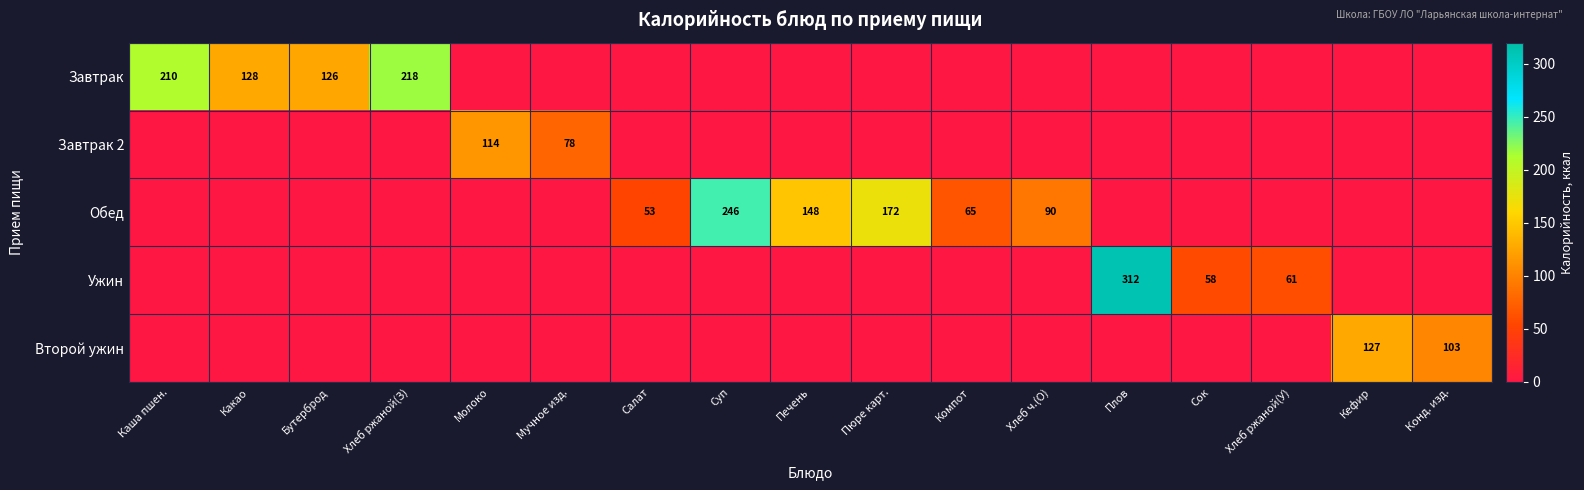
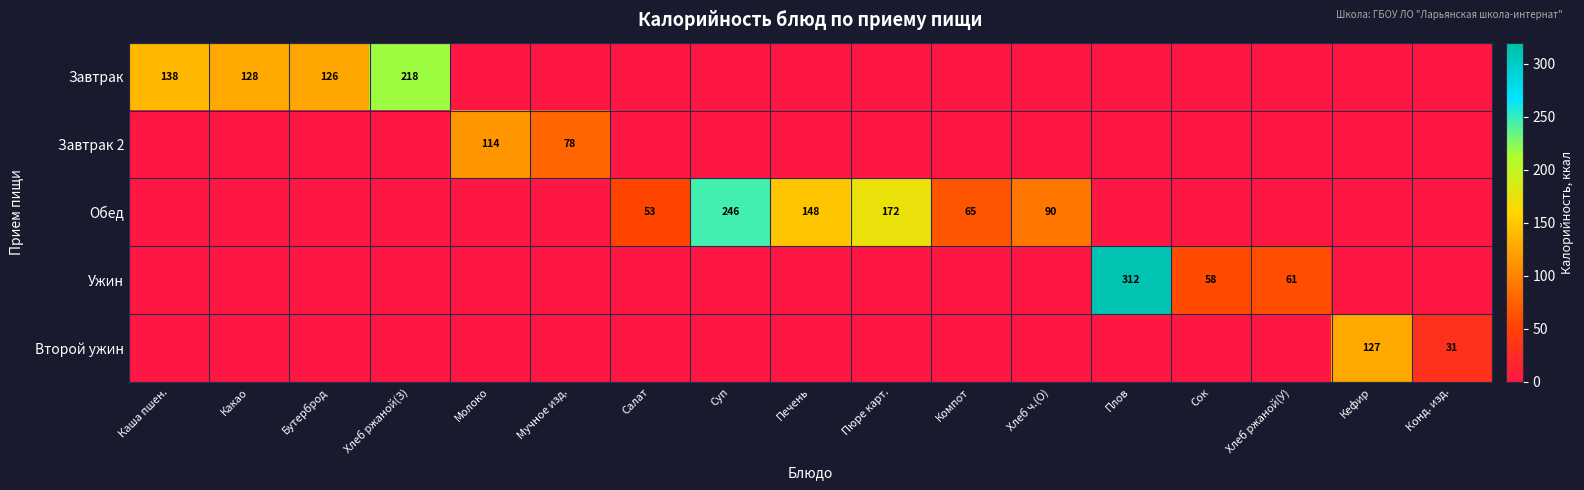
Завтрак, Каша пшен.: 210 -> 138
Второй ужин, Конд. изд.: 103 -> 31
